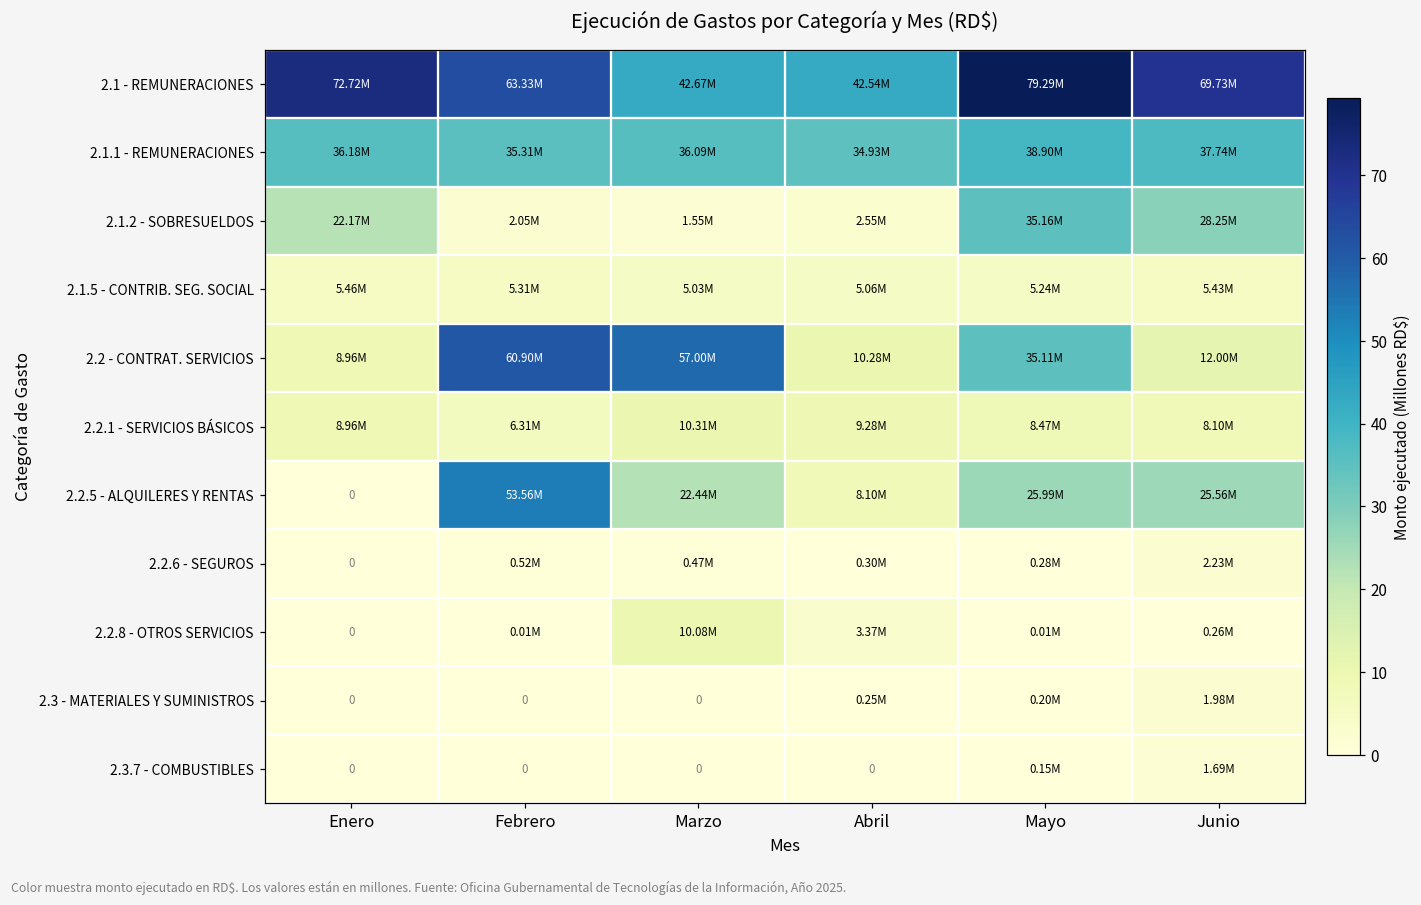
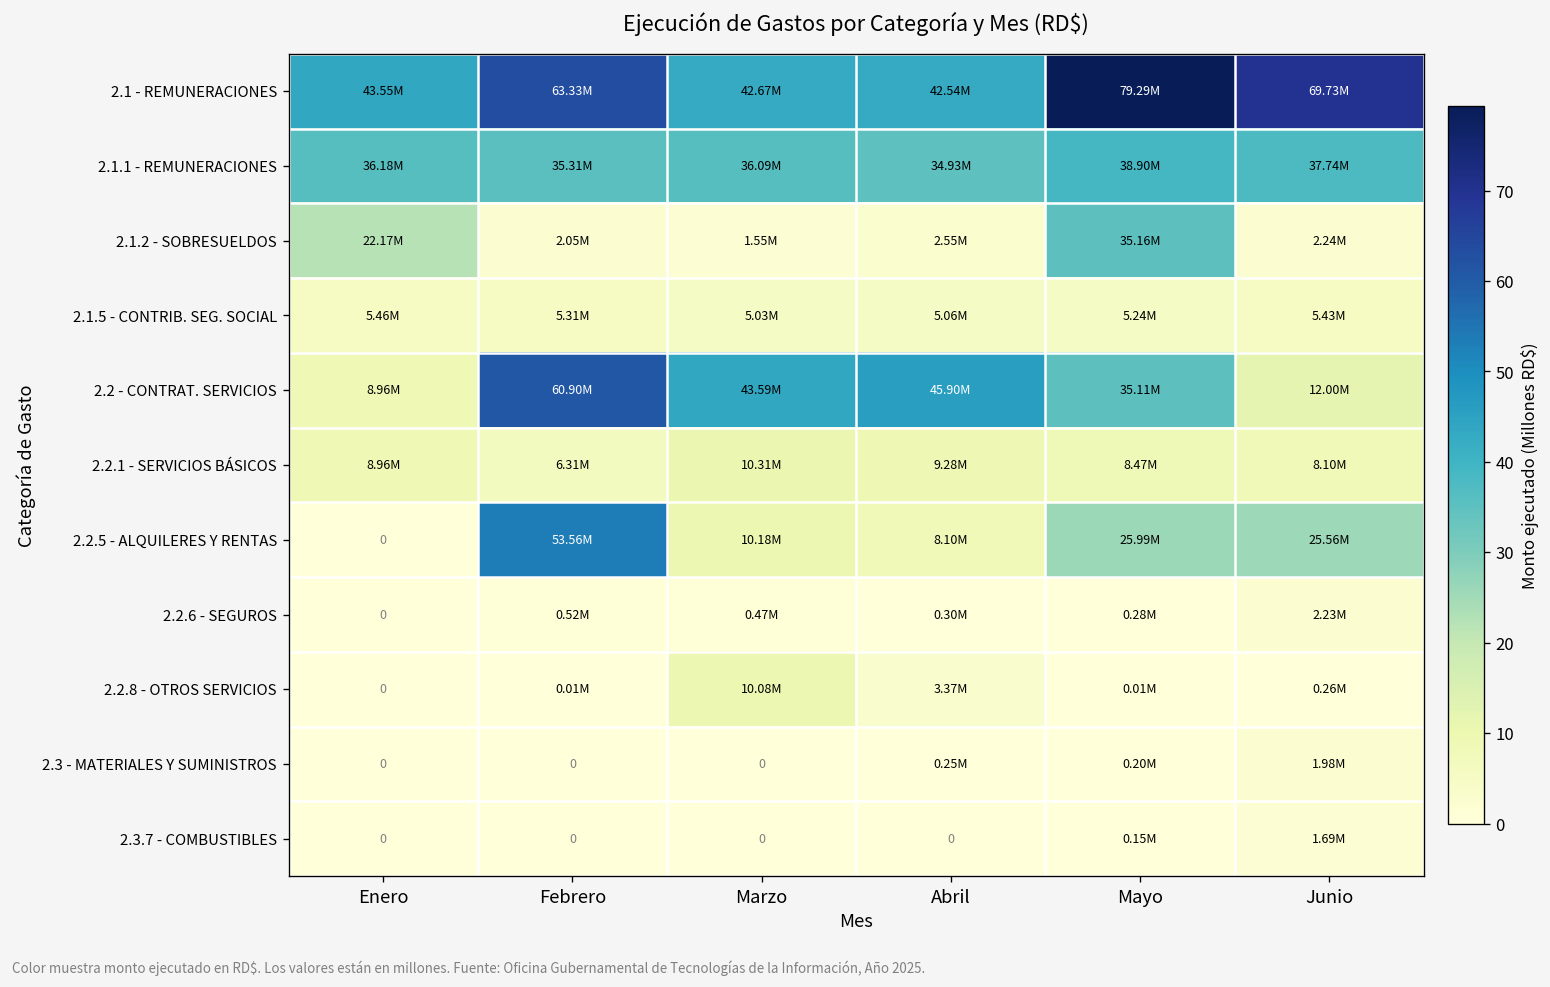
2.1 - REMUNERACIONES, Enero: 72.72M -> 43.55M
2.1.2 - SOBRESUELDOS, Junio: 28.25M -> 2.24M
2.2 - CONTRAT. SERVICIOS, Marzo: 57.00M -> 43.59M
2.2 - CONTRAT. SERVICIOS, Abril: 10.28M -> 45.90M
2.2.5 - ALQUILERES Y RENTAS, Marzo: 22.44M -> 10.18M
